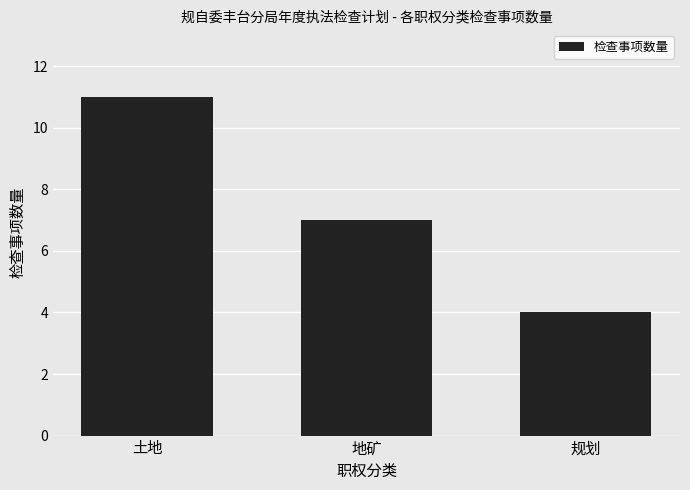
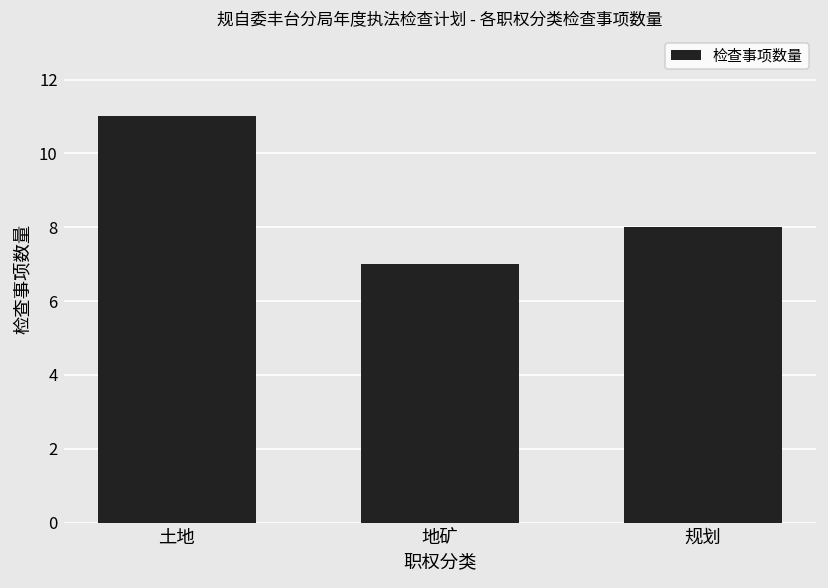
规划: 4 -> 8
